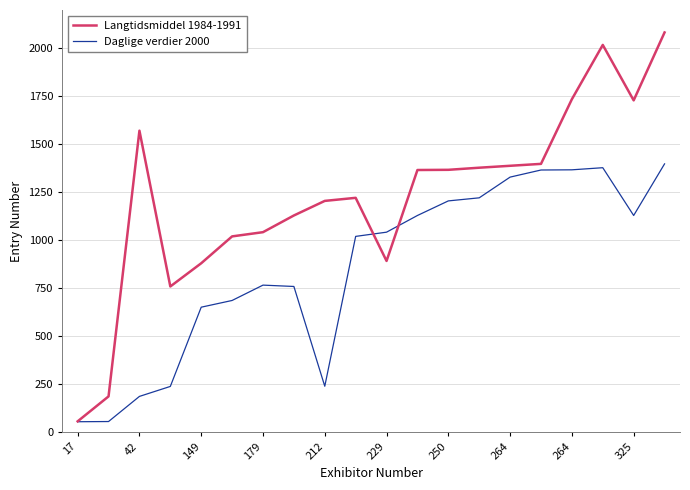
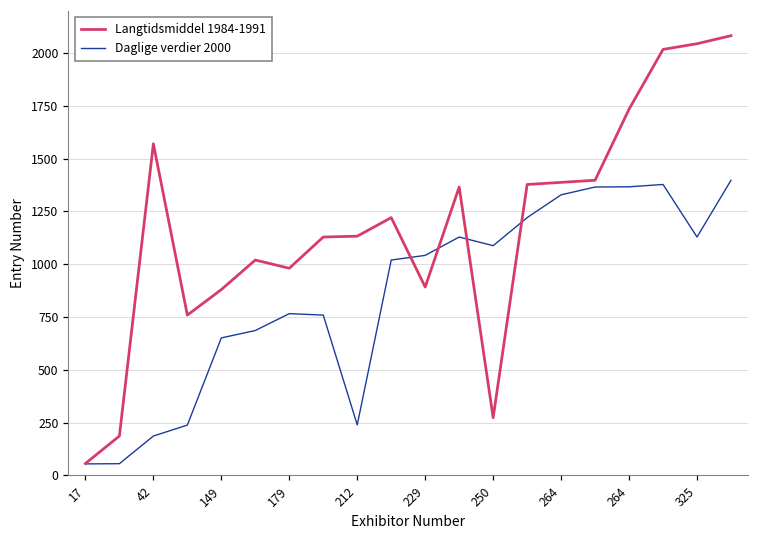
Langtidsmiddel 1984-1991, 179: 1040 -> 980
Langtidsmiddel 1984-1991, 212: 1210 -> 1130
Langtidsmiddel 1984-1991, 250: 1370 -> 270
Daglige verdier 2000, 250: 1210 -> 1090
Langtidsmiddel 1984-1991, 325: 1730 -> 2050
